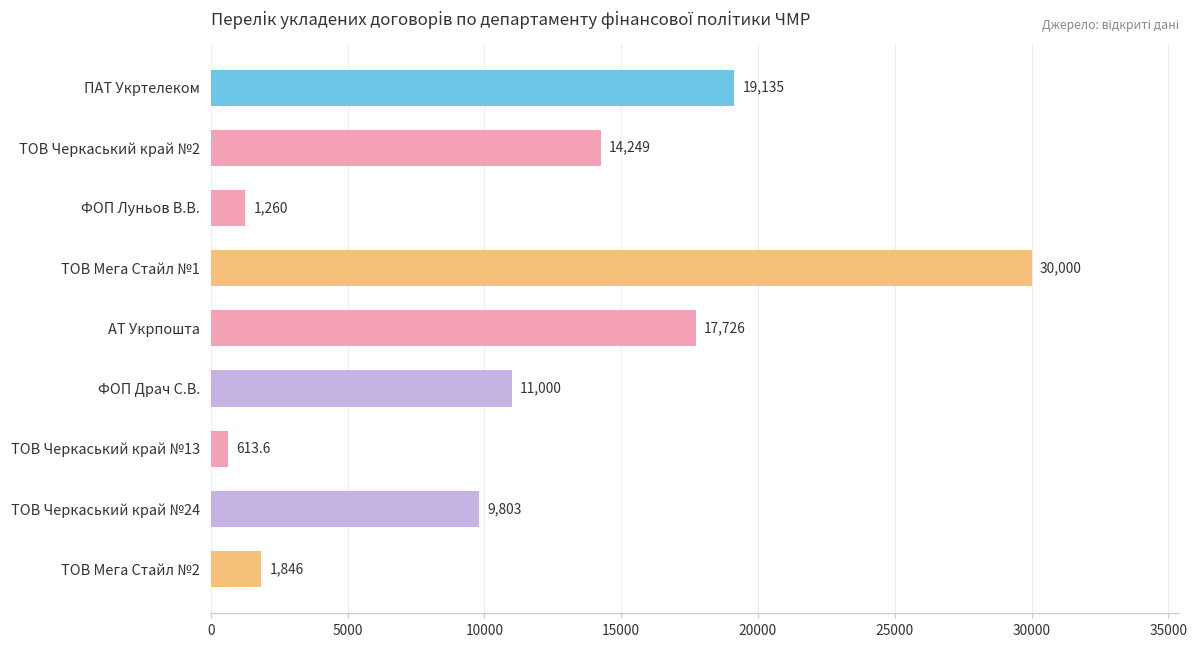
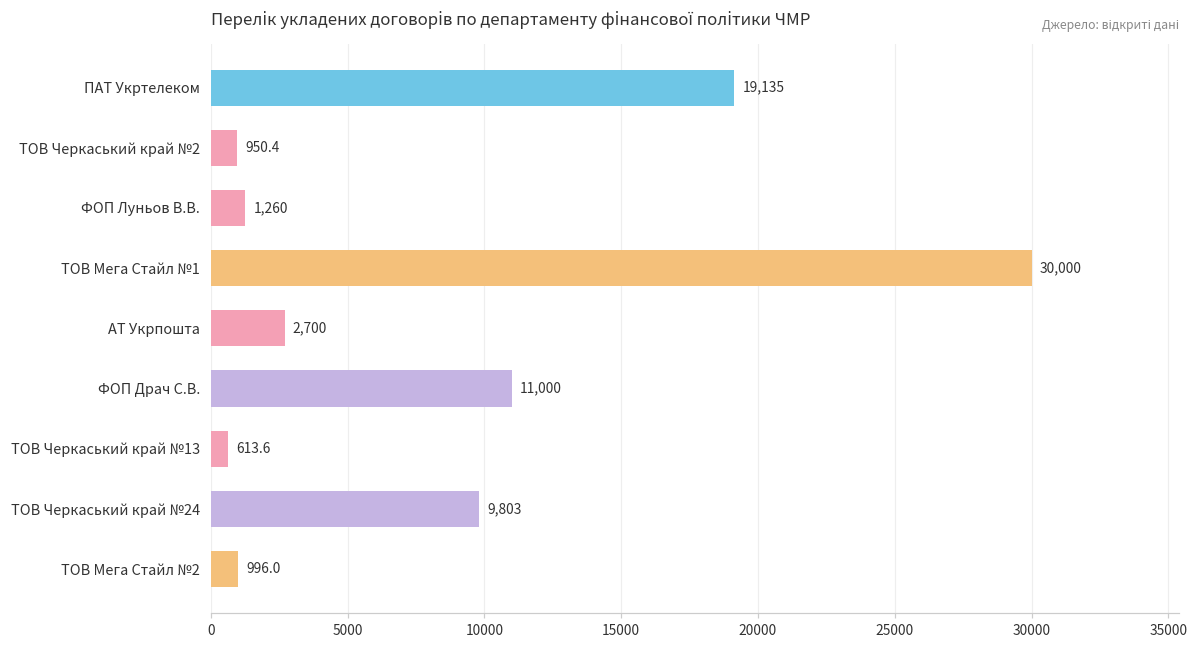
ТОВ Черкаський край №2: 14,249 -> 950.4
АТ Укрпошта: 17,726 -> 2,700
ТОВ Мега Стайл №2: 1,846 -> 996.0
